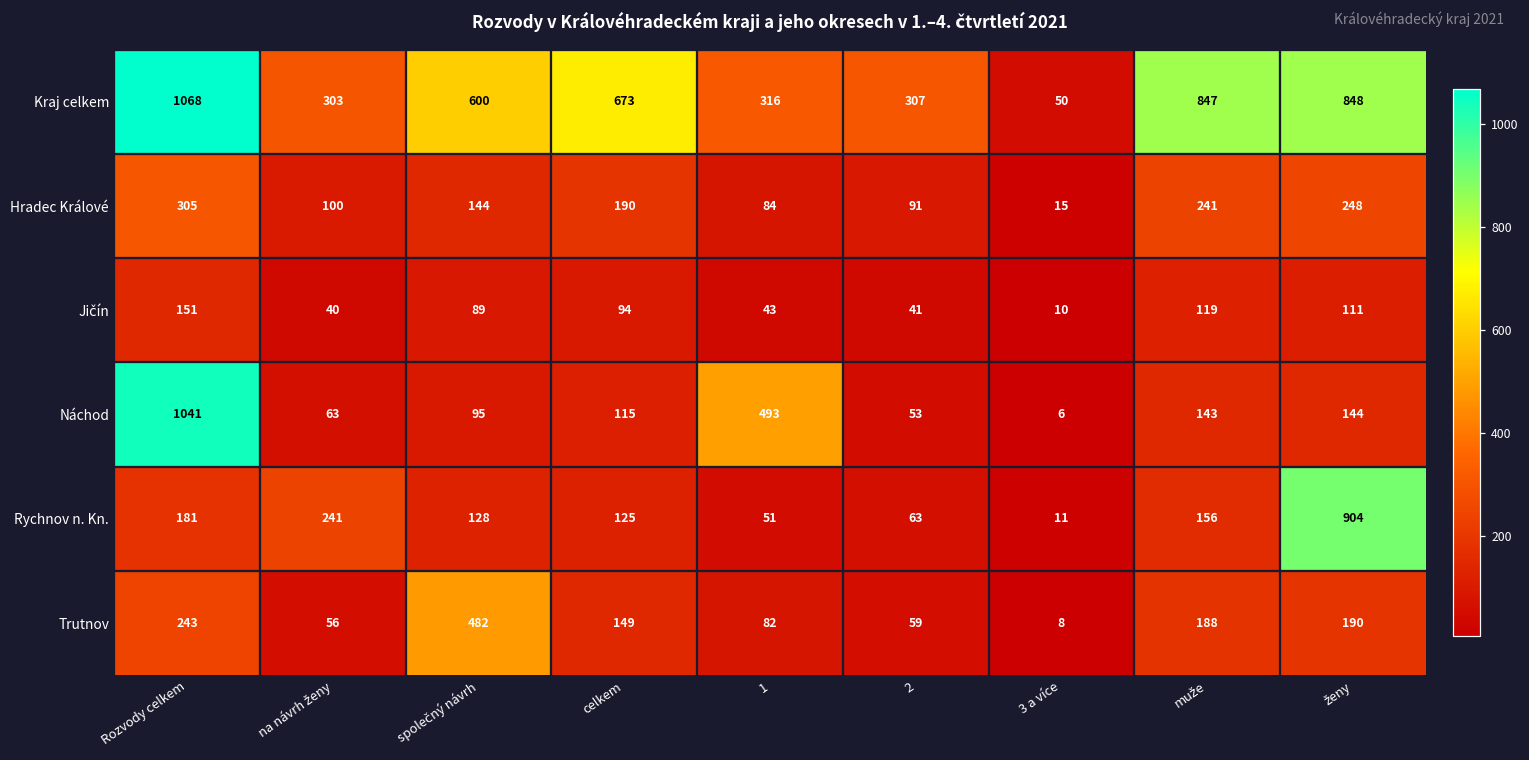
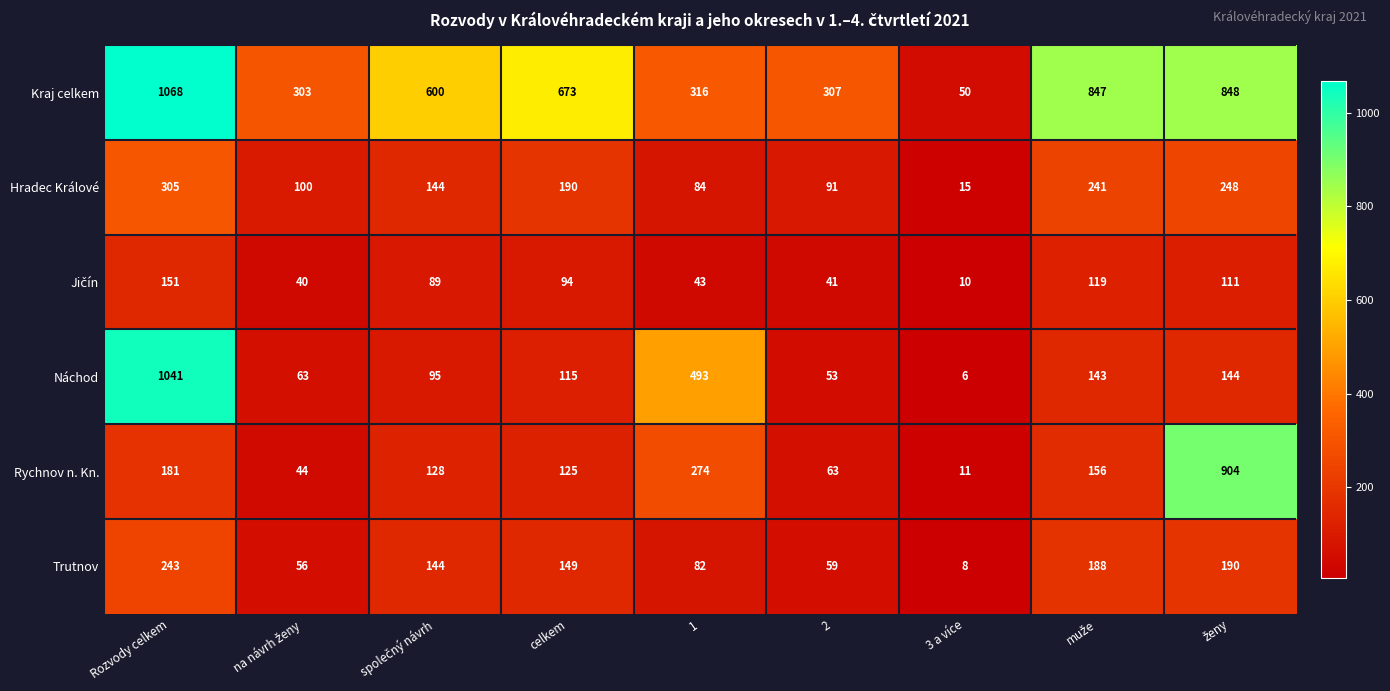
Rychnov n. Kn., na návrh ženy: 241 -> 44
Rychnov n. Kn., 1: 51 -> 274
Trutnov, společný návrh: 482 -> 144
